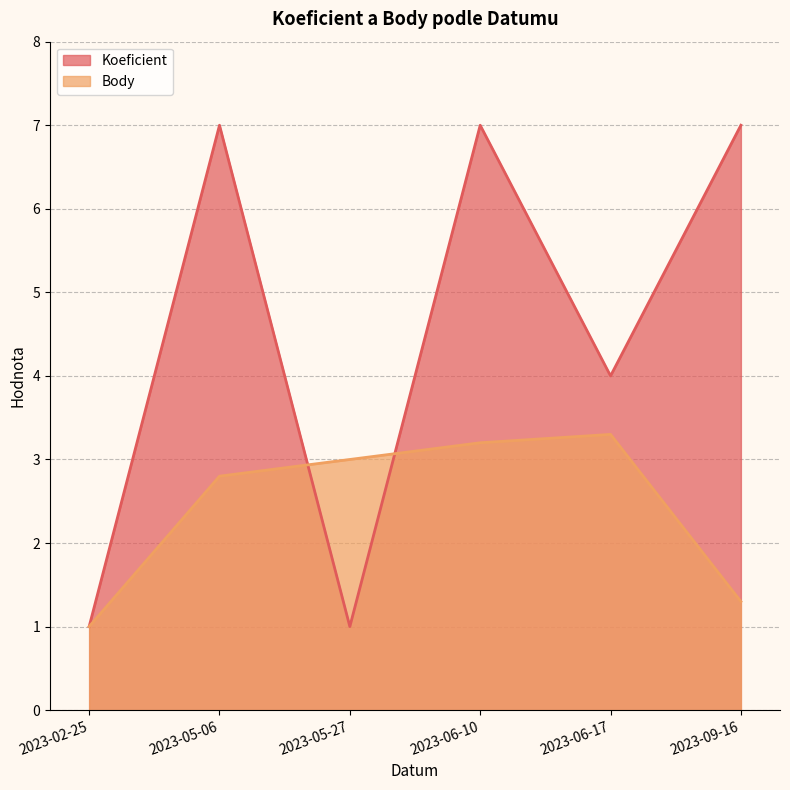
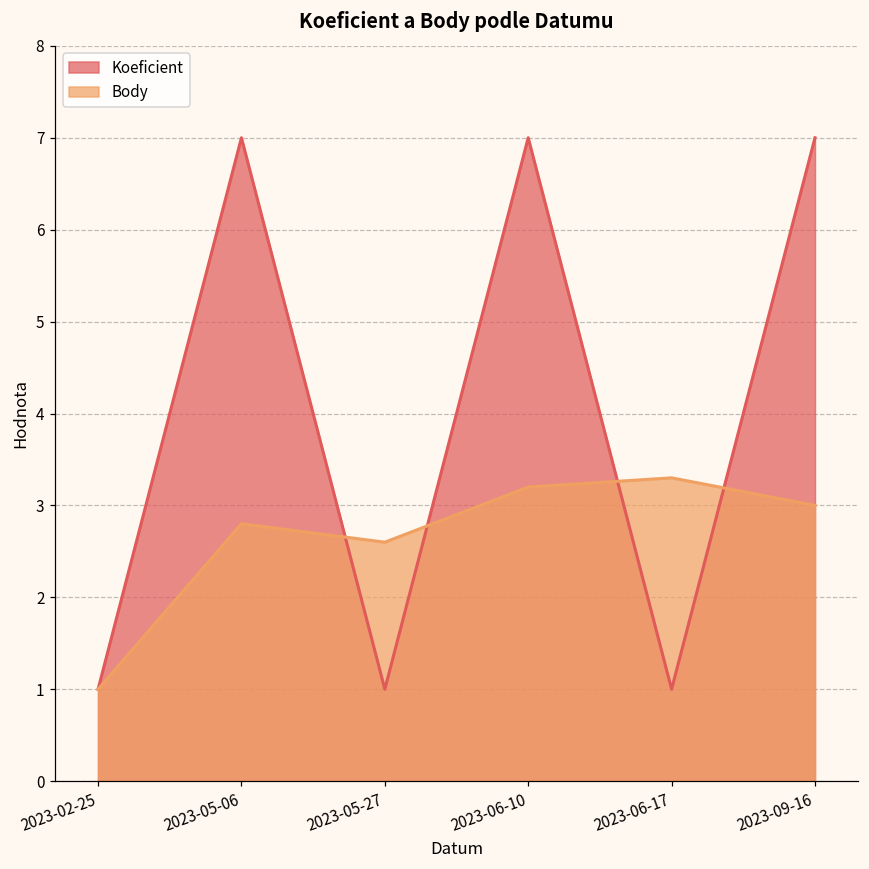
Body, 2023-05-27: 3.0 -> 2.6
Koeficient, 2023-06-17: 4 -> 1
Body, 2023-09-16: 1.3 -> 3.0
